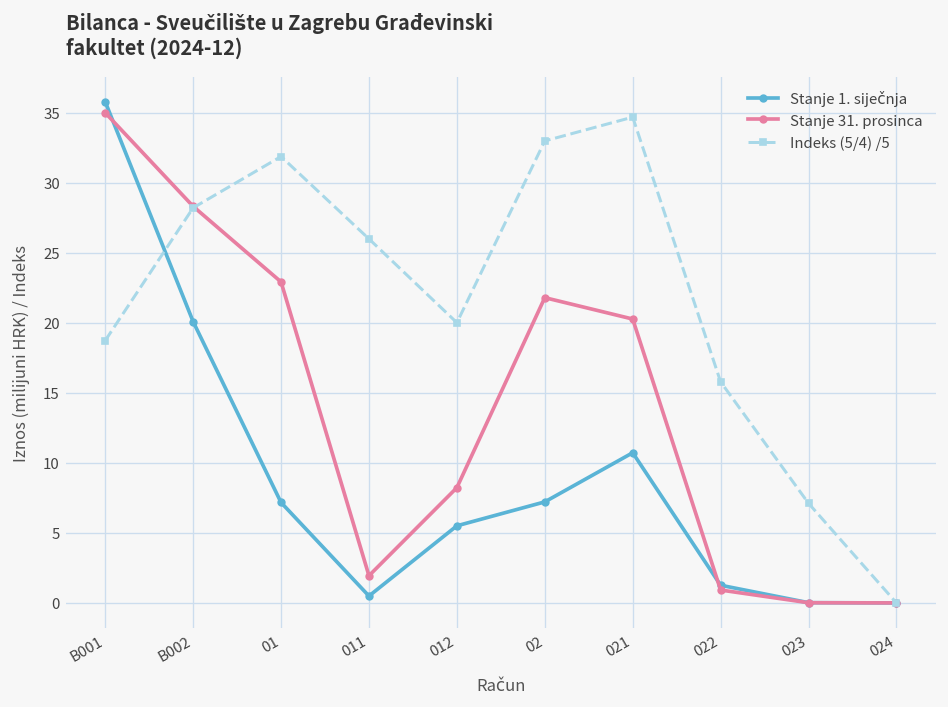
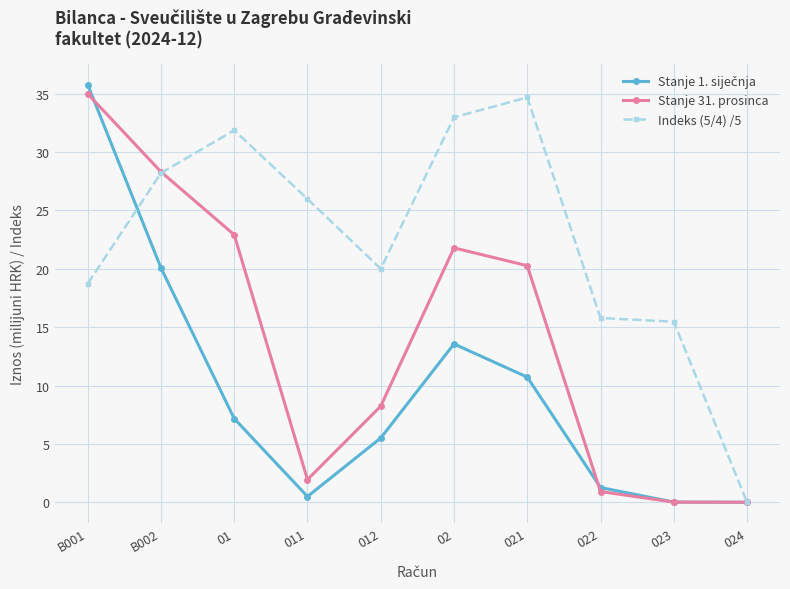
Stanje 1. siječnja, 02: 7.2 -> 13.6
Indeks (5/4) /5, 023: 7.1 -> 15.5
